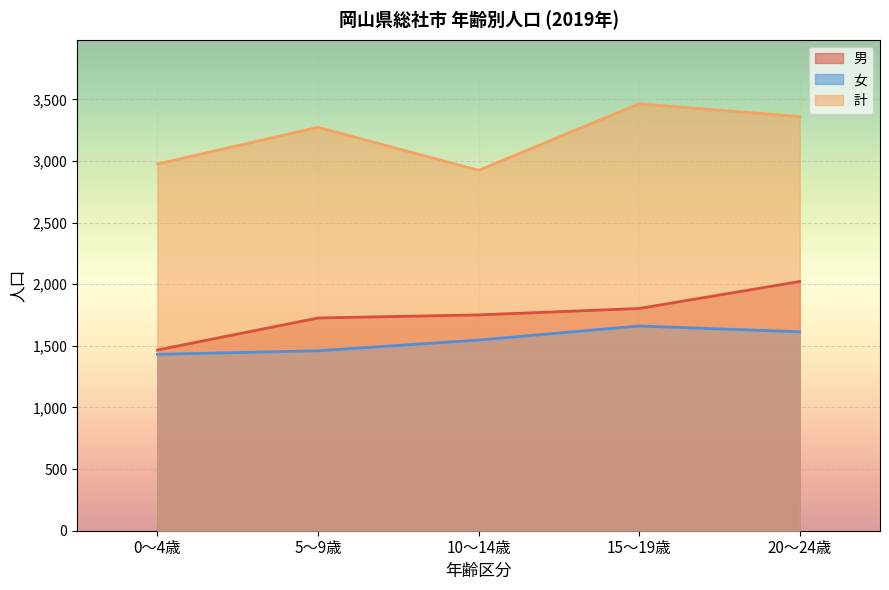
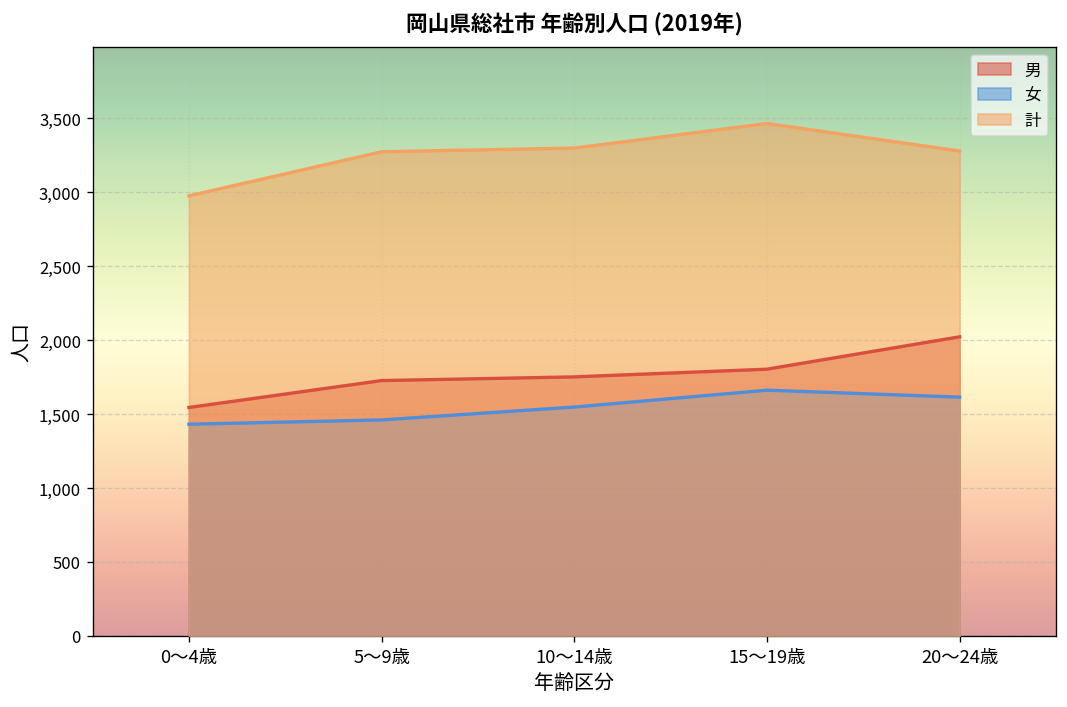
男, 0～4歳: 1,470 -> 1,540
計, 10～14歳: 2,920 -> 3,300
計, 20～24歳: 3,360 -> 3,280
